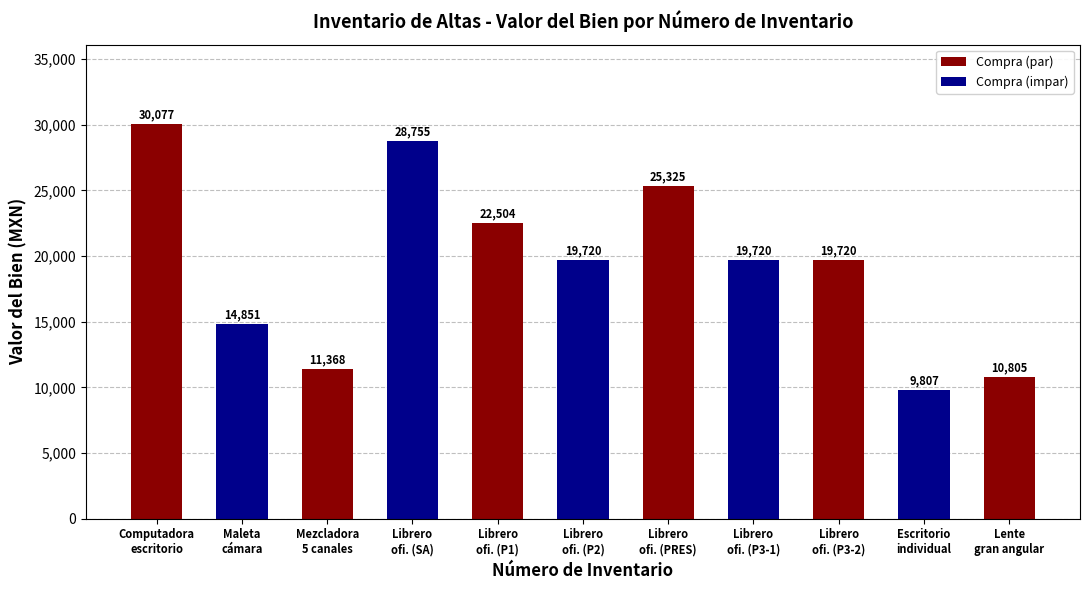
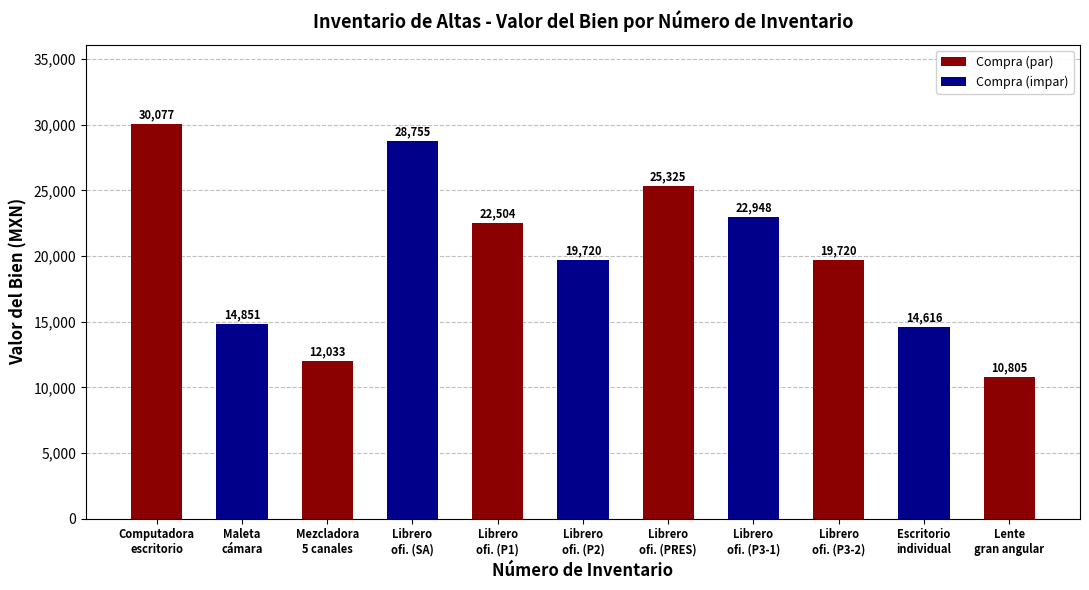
Mezcladora 5 canales: 11,368 -> 12,033
Librero ofi. (P3-1): 19,720 -> 22,948
Escritorio individual: 9,807 -> 14,616
